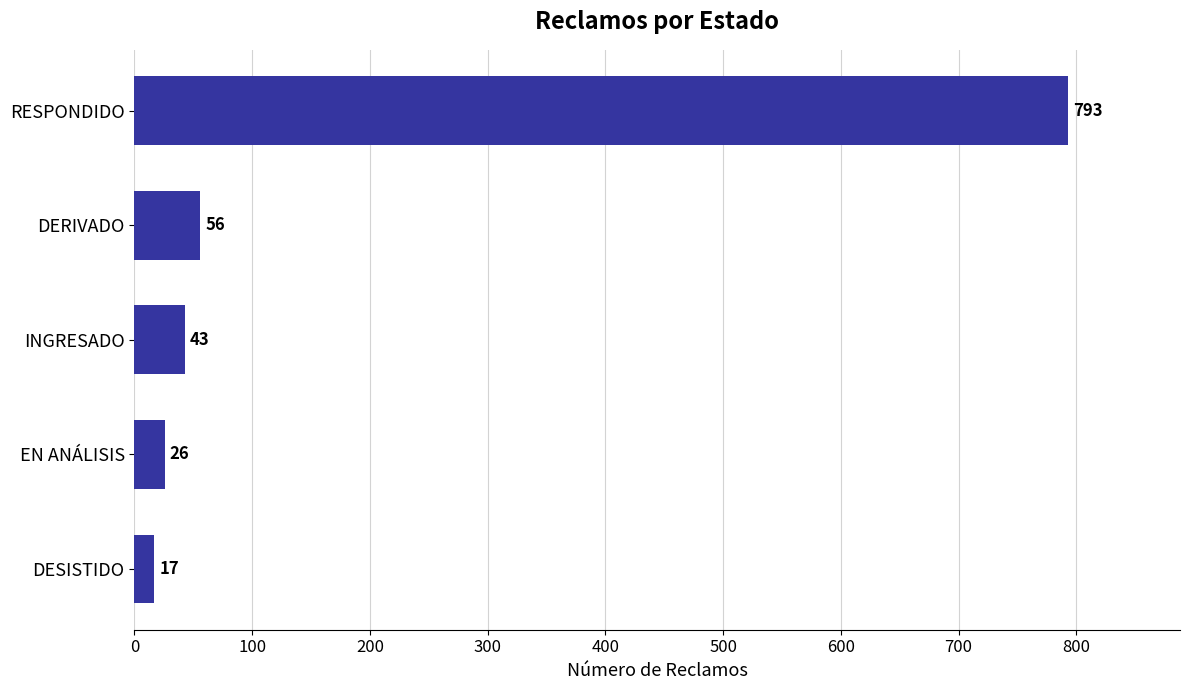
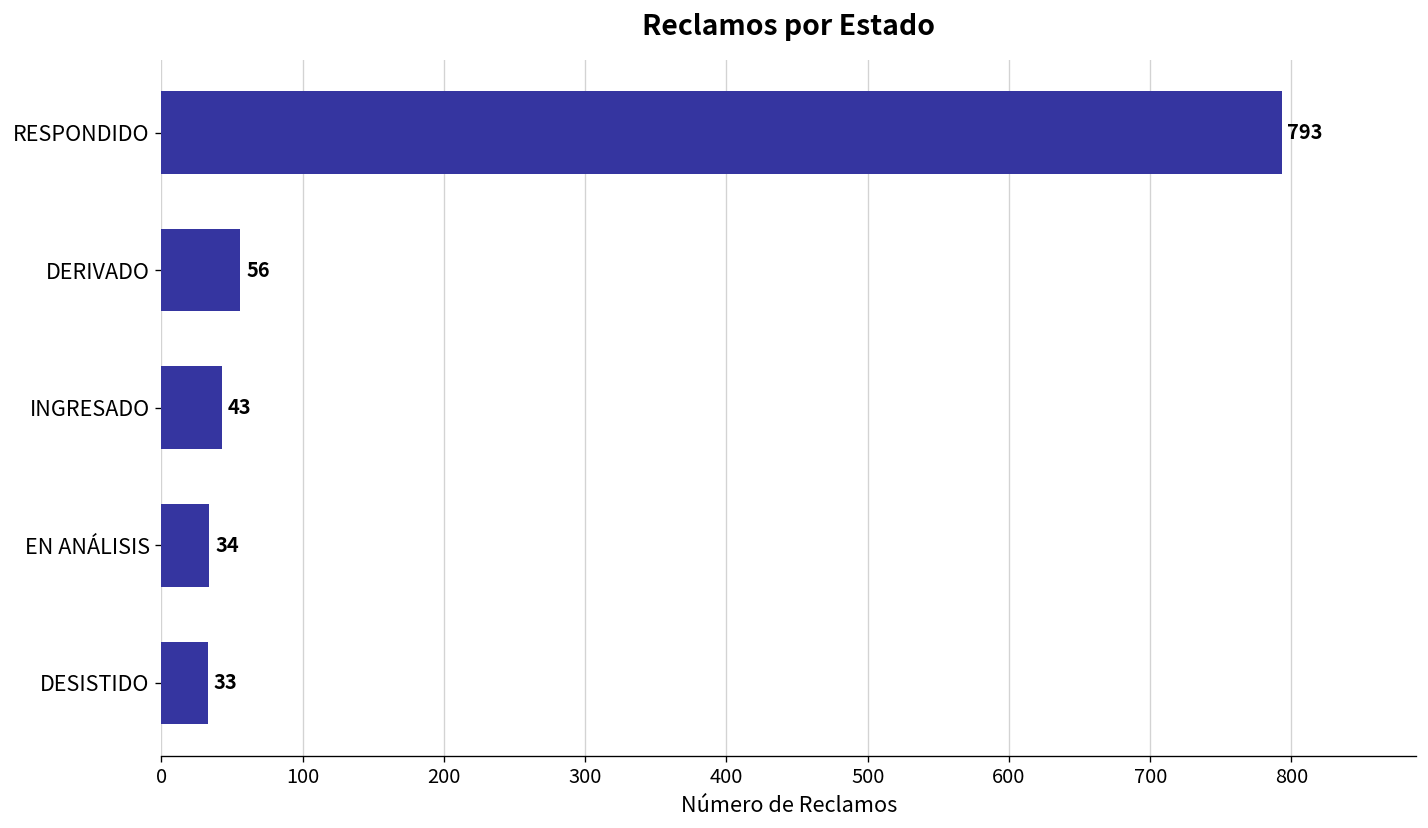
EN ANÁLISIS: 26 -> 34
DESISTIDO: 17 -> 33
